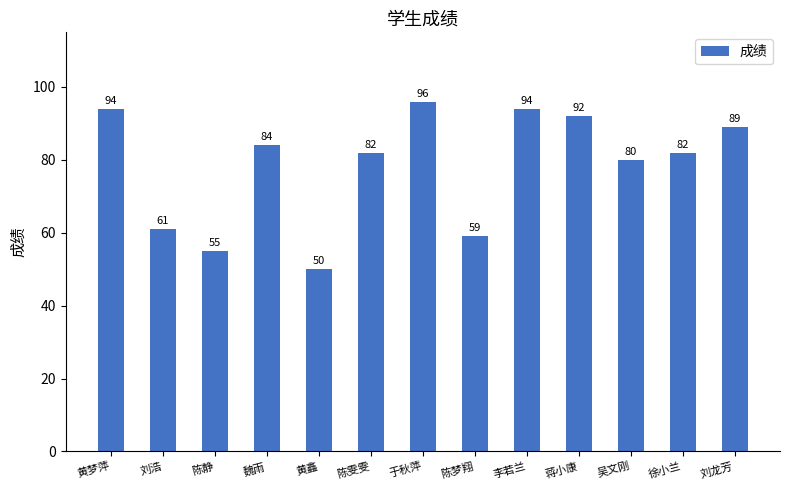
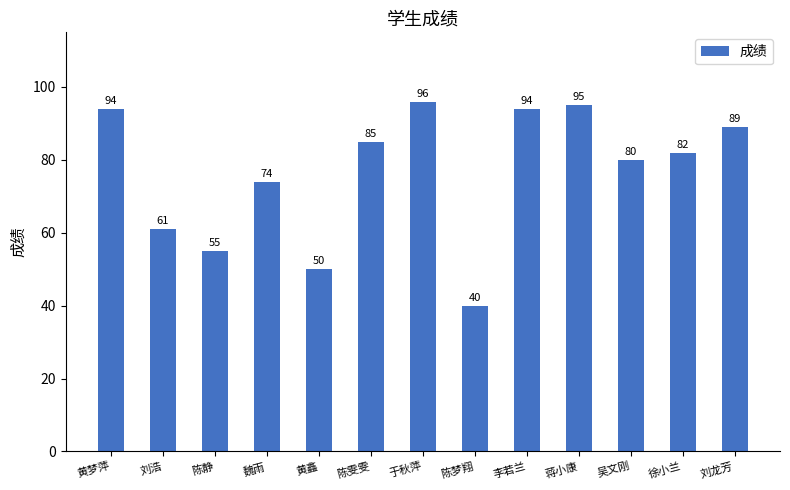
魏雨: 84 -> 74
陈雯雯: 82 -> 85
陈梦翔: 59 -> 40
蒋小康: 92 -> 95
